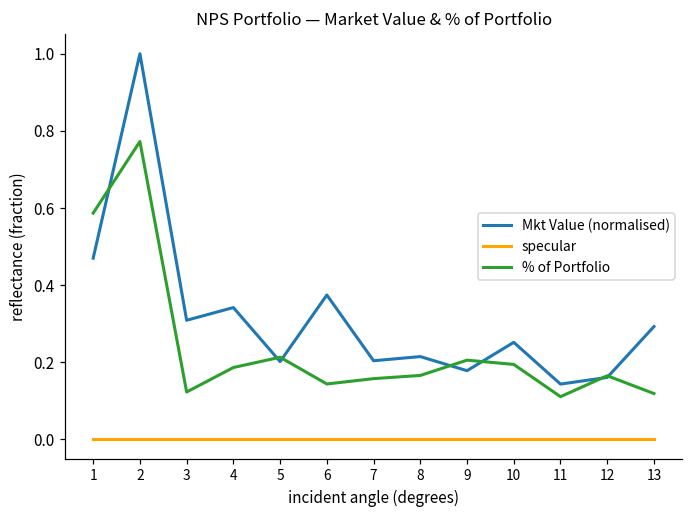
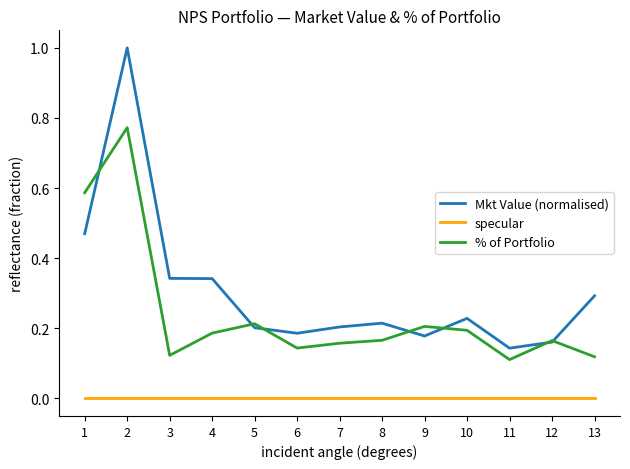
Mkt Value (normalised), 3: 0.31 -> 0.34
Mkt Value (normalised), 6: 0.37 -> 0.19
Mkt Value (normalised), 10: 0.25 -> 0.23
